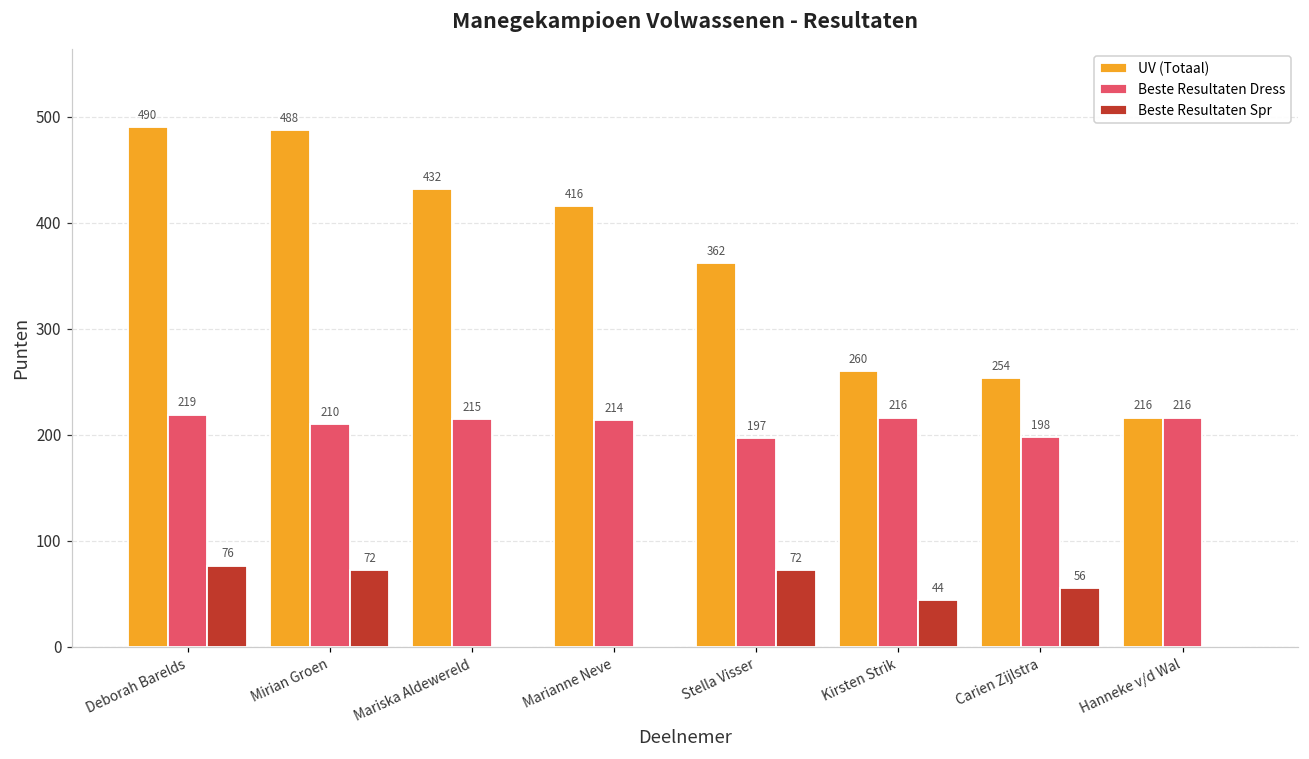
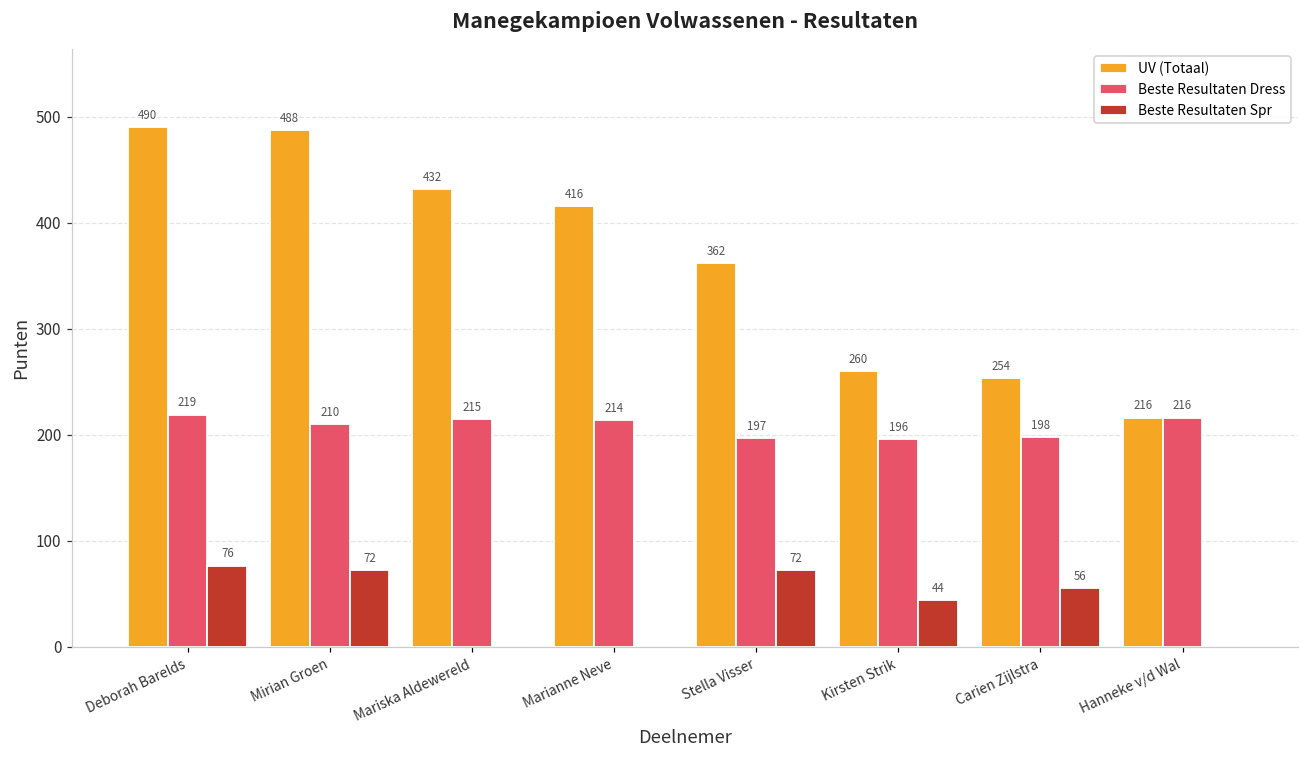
Beste Resultaten Dress, Kirsten Strik: 216 -> 196
